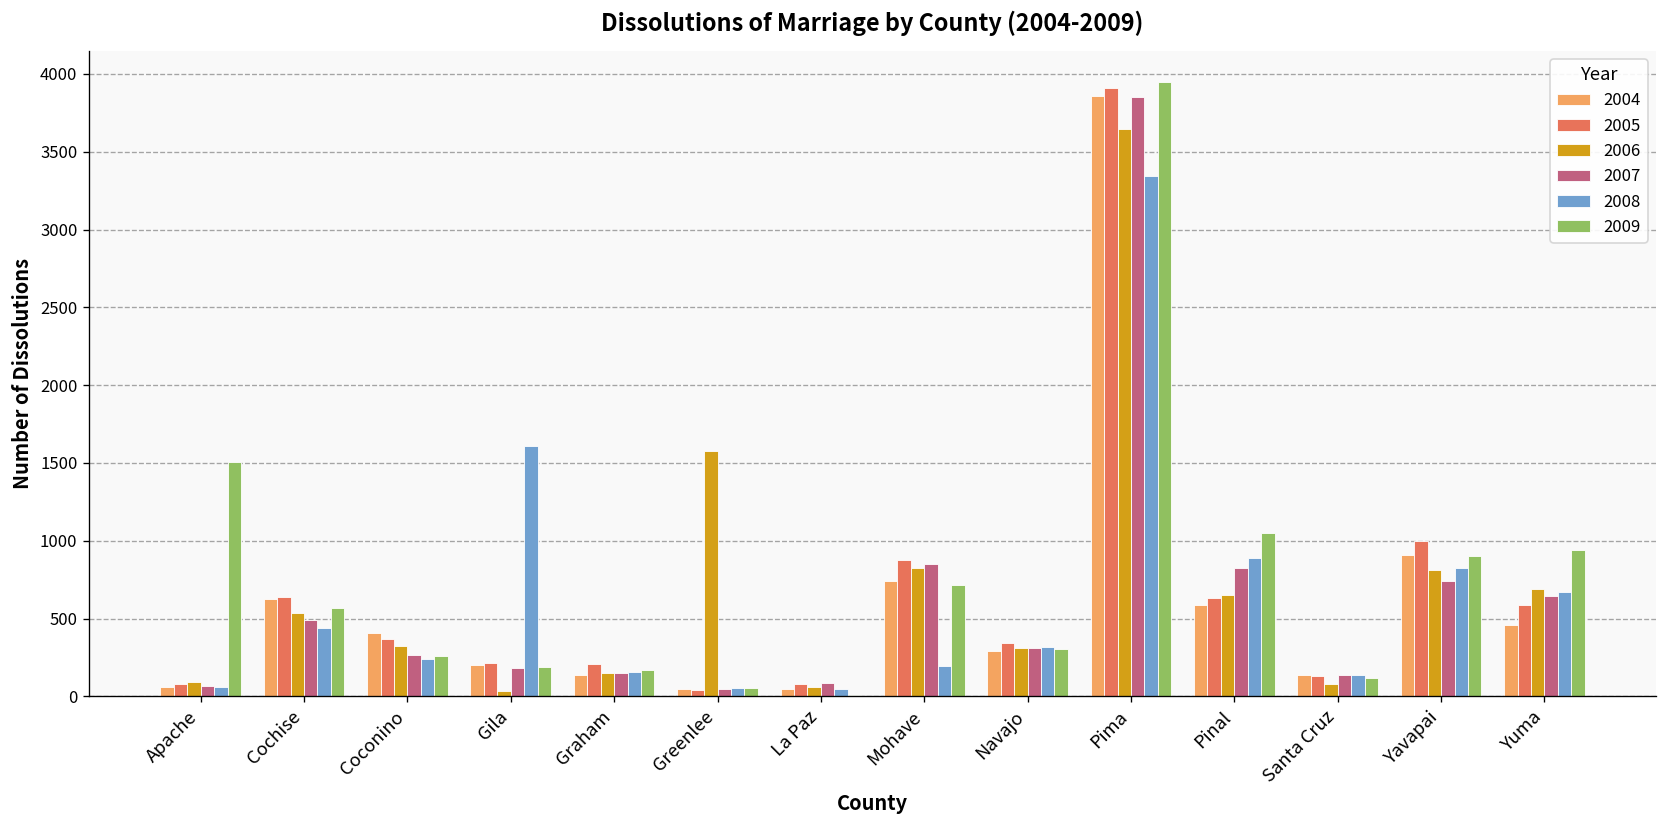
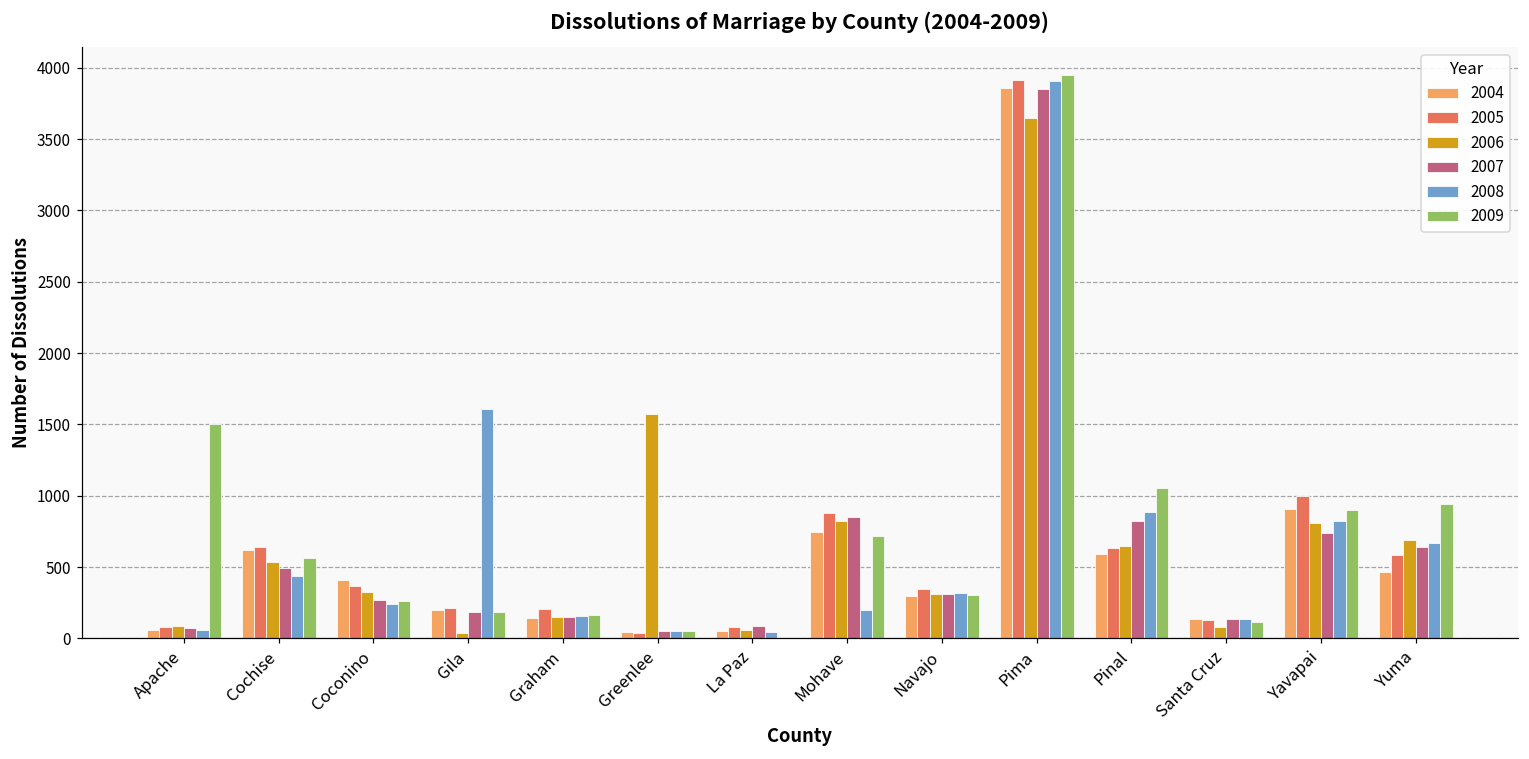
2008, Pima: 3340 -> 3910
